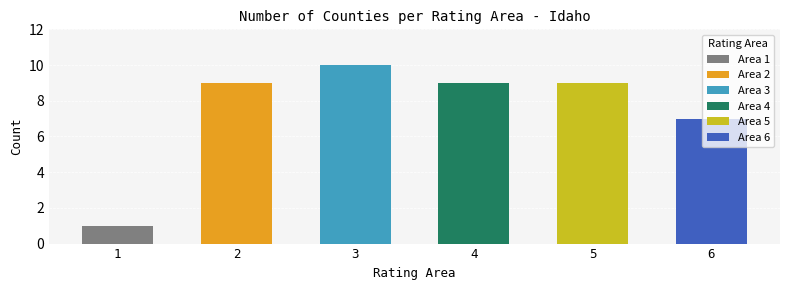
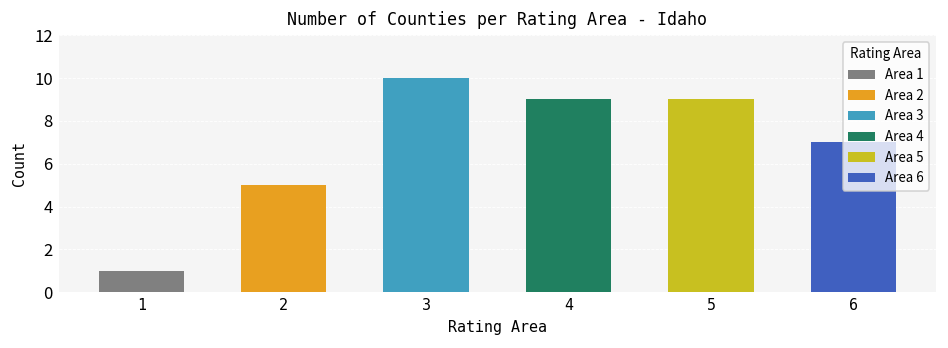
2: 9 -> 5
